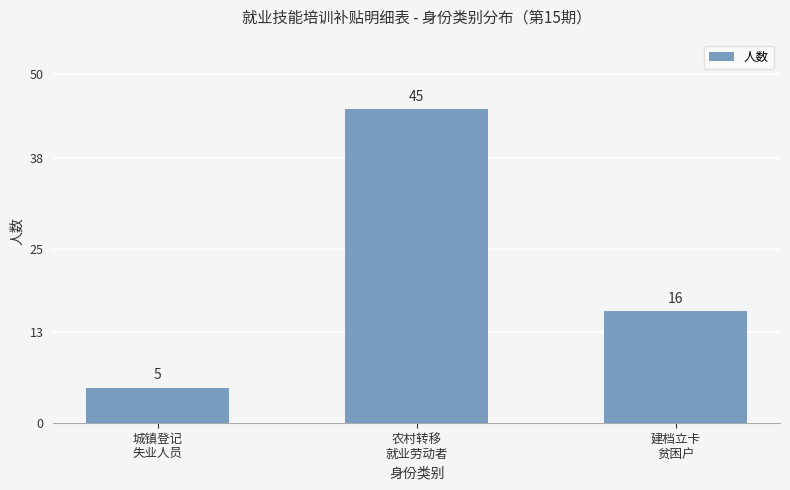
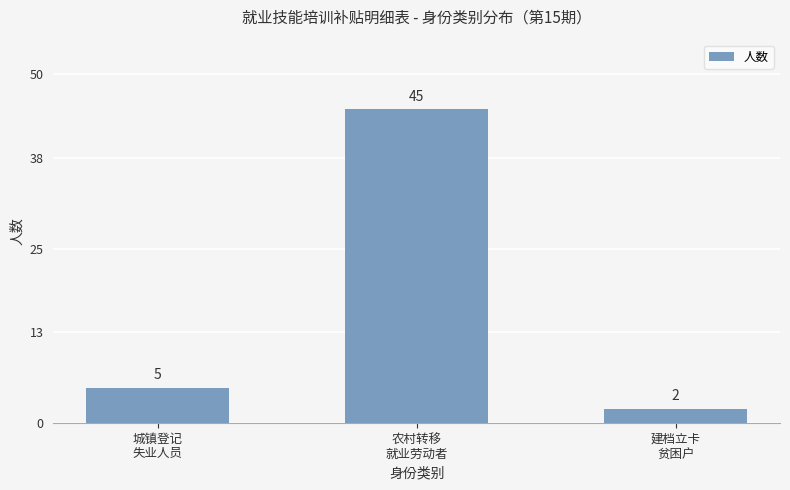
建档立卡 贫困户: 16 -> 2
